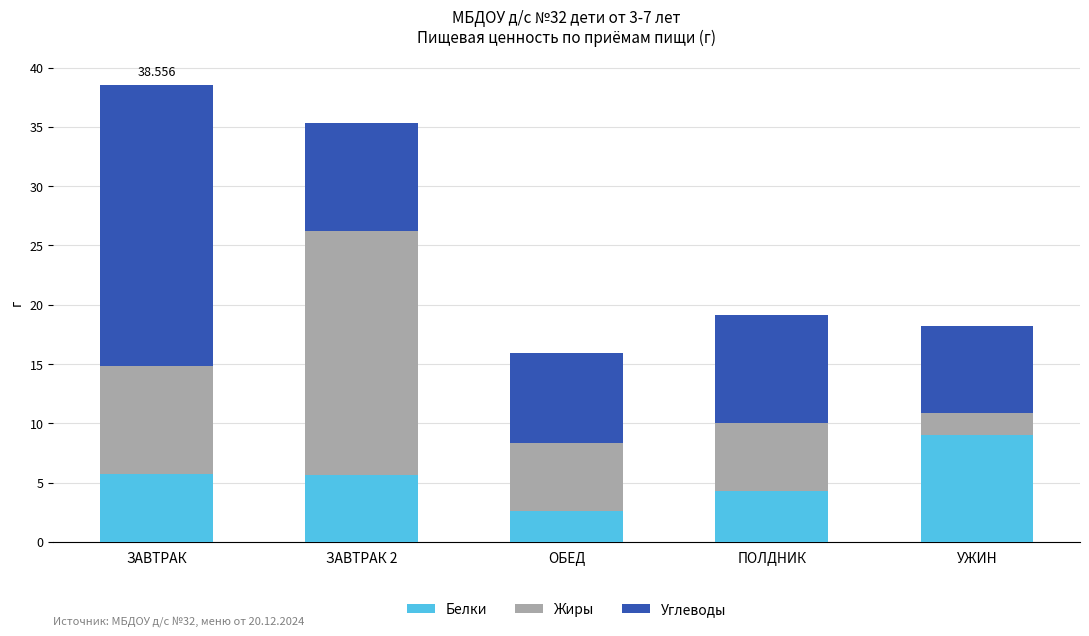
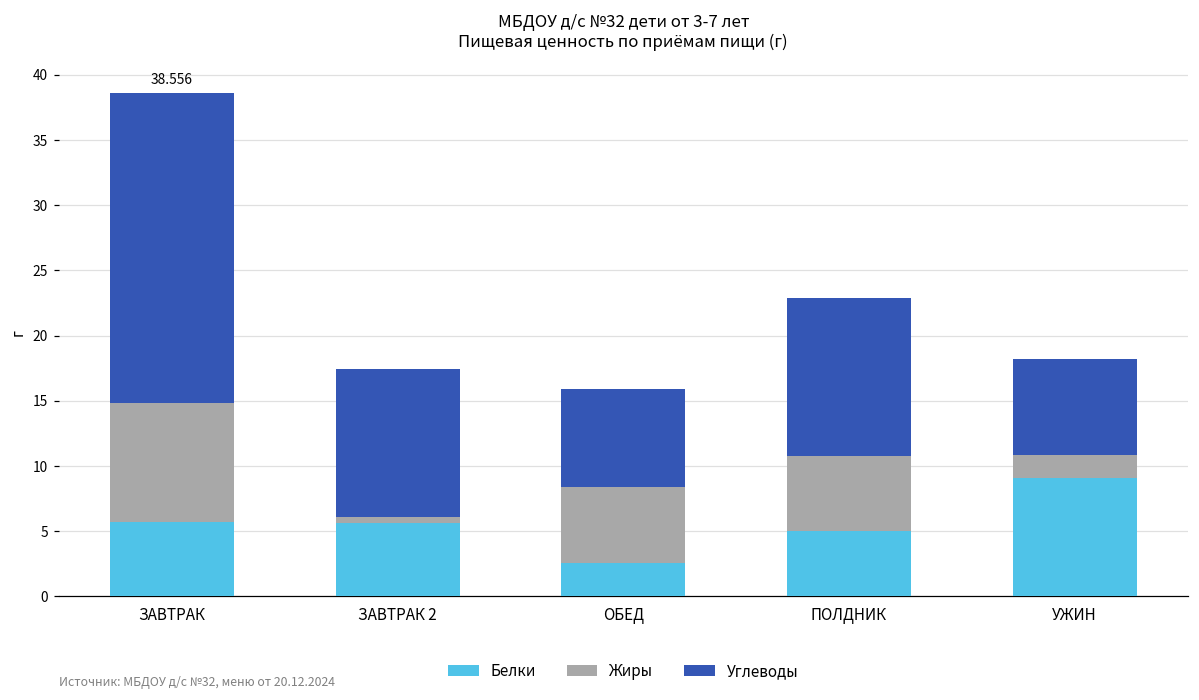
Жиры, ЗАВТРАК 2: 20.5 -> 0.5
Углеводы, ЗАВТРАК 2: 9.2 -> 11.3
Белки, ПОЛДНИК: 4.3 -> 5.0
Углеводы, ПОЛДНИК: 9.1 -> 12.1
